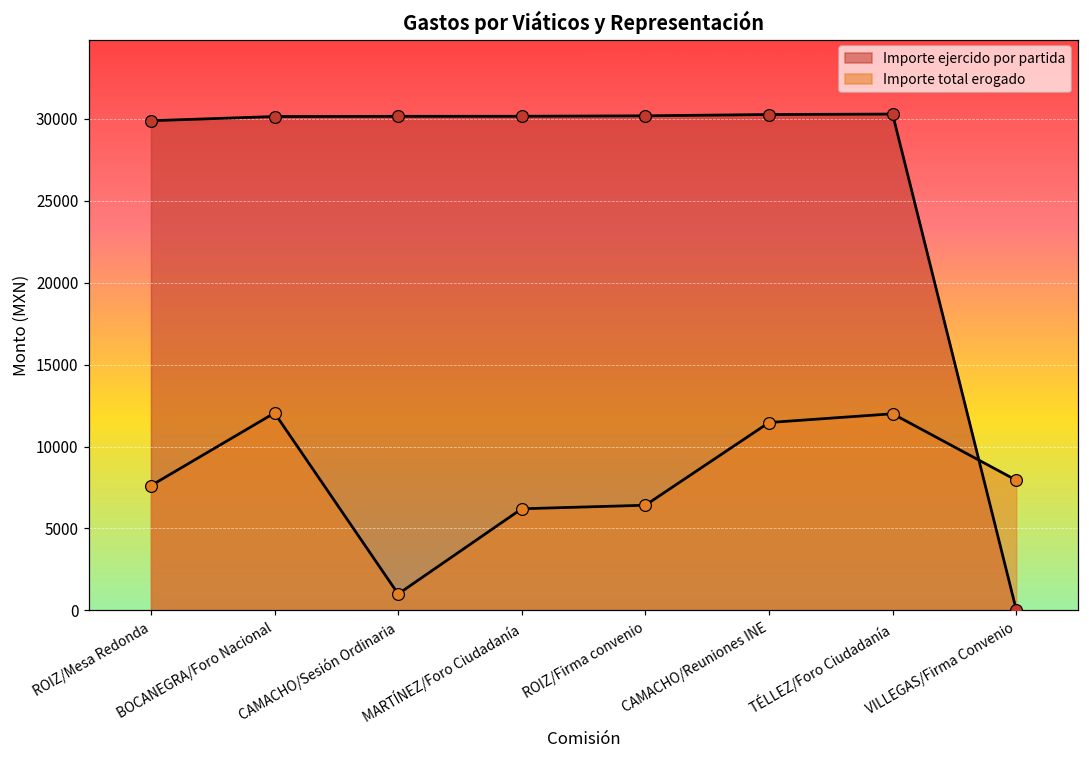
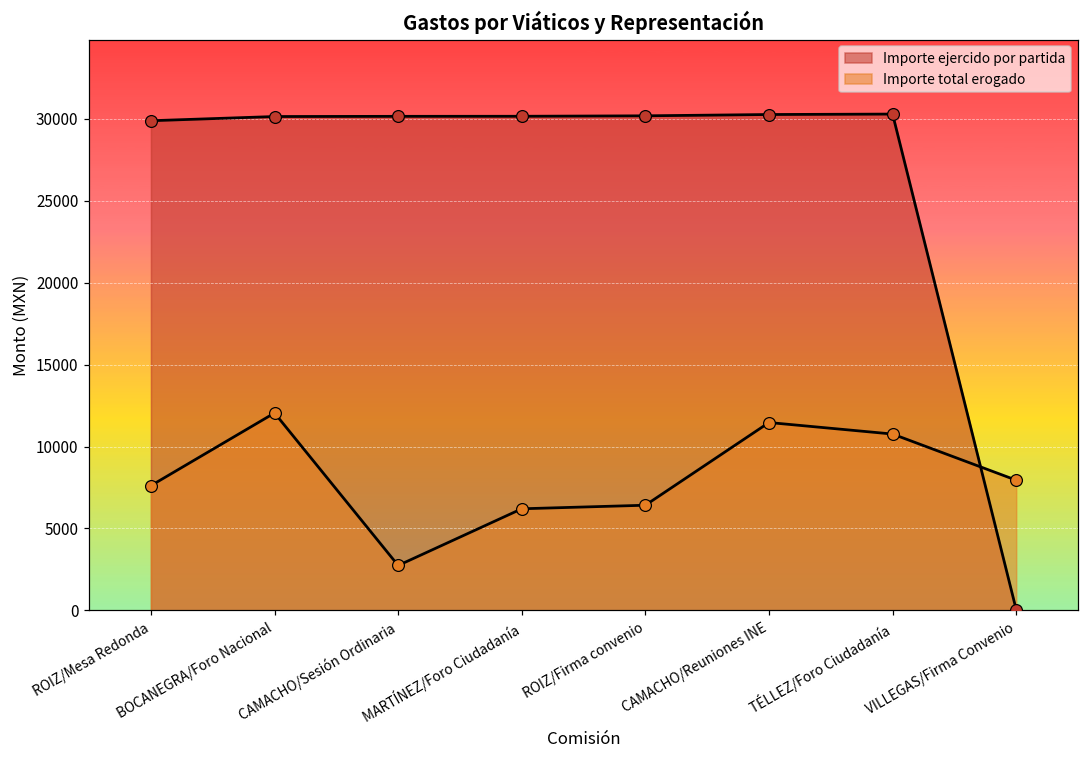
Importe total erogado, CAMACHO/Sesión Ordinaria: 1000 -> 2700
Importe total erogado, TÉLLEZ/Foro Ciudadanía: 12000 -> 10800
